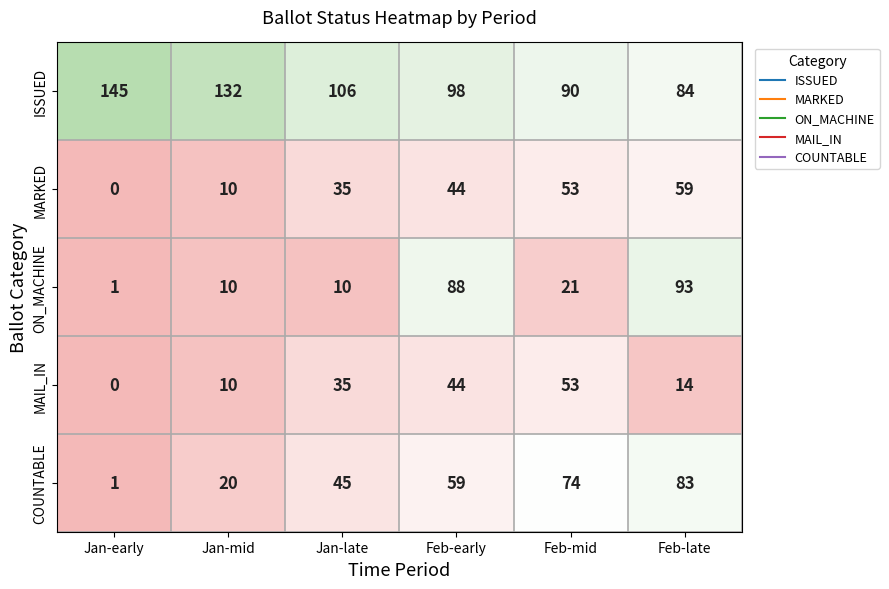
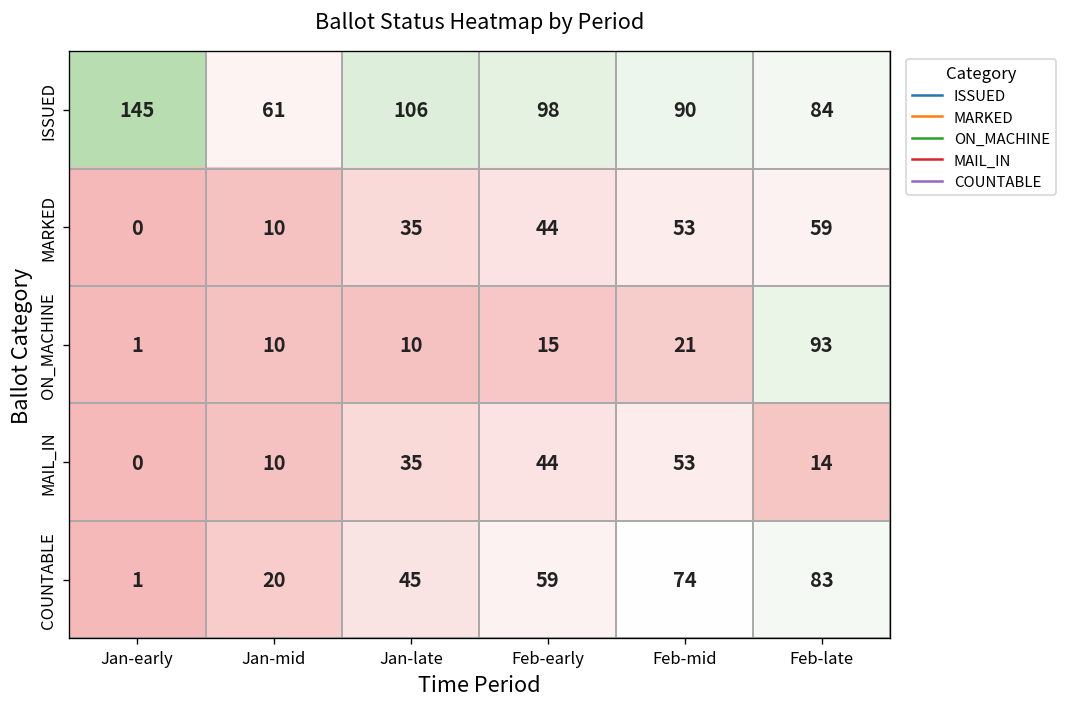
ISSUED, Jan-mid: 132 -> 61
ON_MACHINE, Feb-early: 88 -> 15
